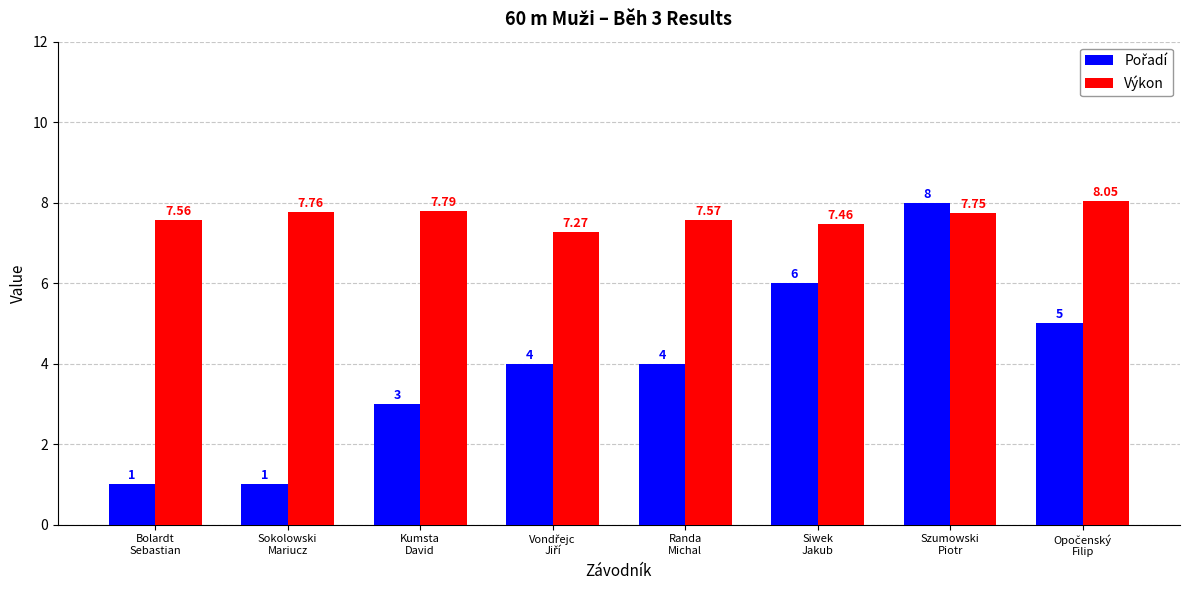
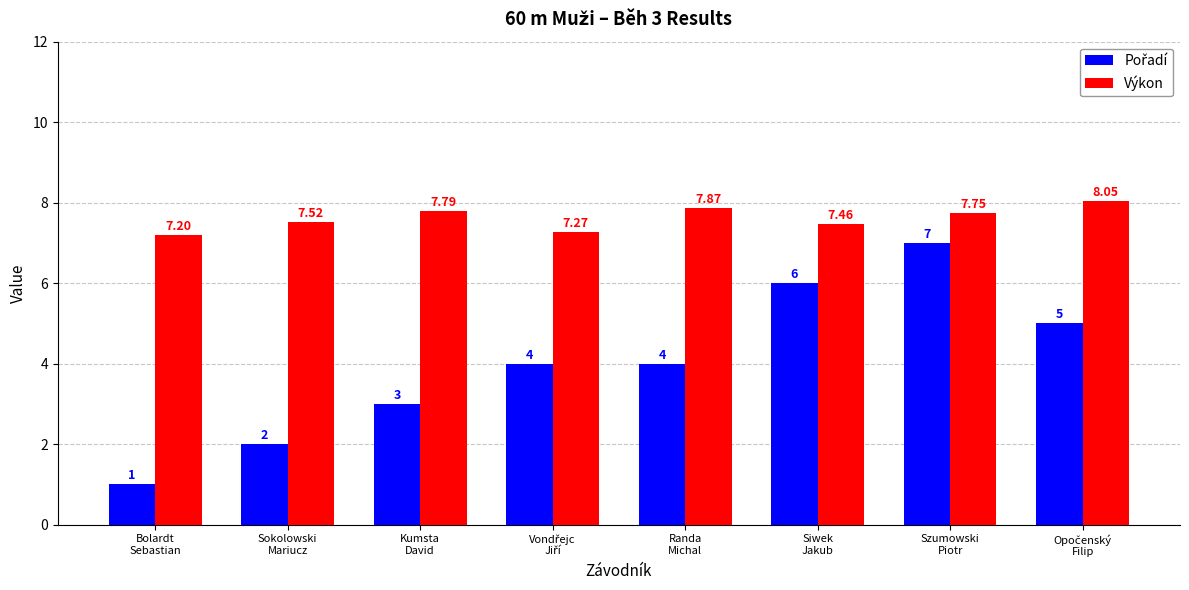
Výkon, Bolardt Sebastian: 7.56 -> 7.20
Pořadí, Sokolowski Mariucz: 1 -> 2
Výkon, Sokolowski Mariucz: 7.76 -> 7.52
Výkon, Randa Michal: 7.57 -> 7.87
Pořadí, Szumowski Piotr: 8 -> 7
